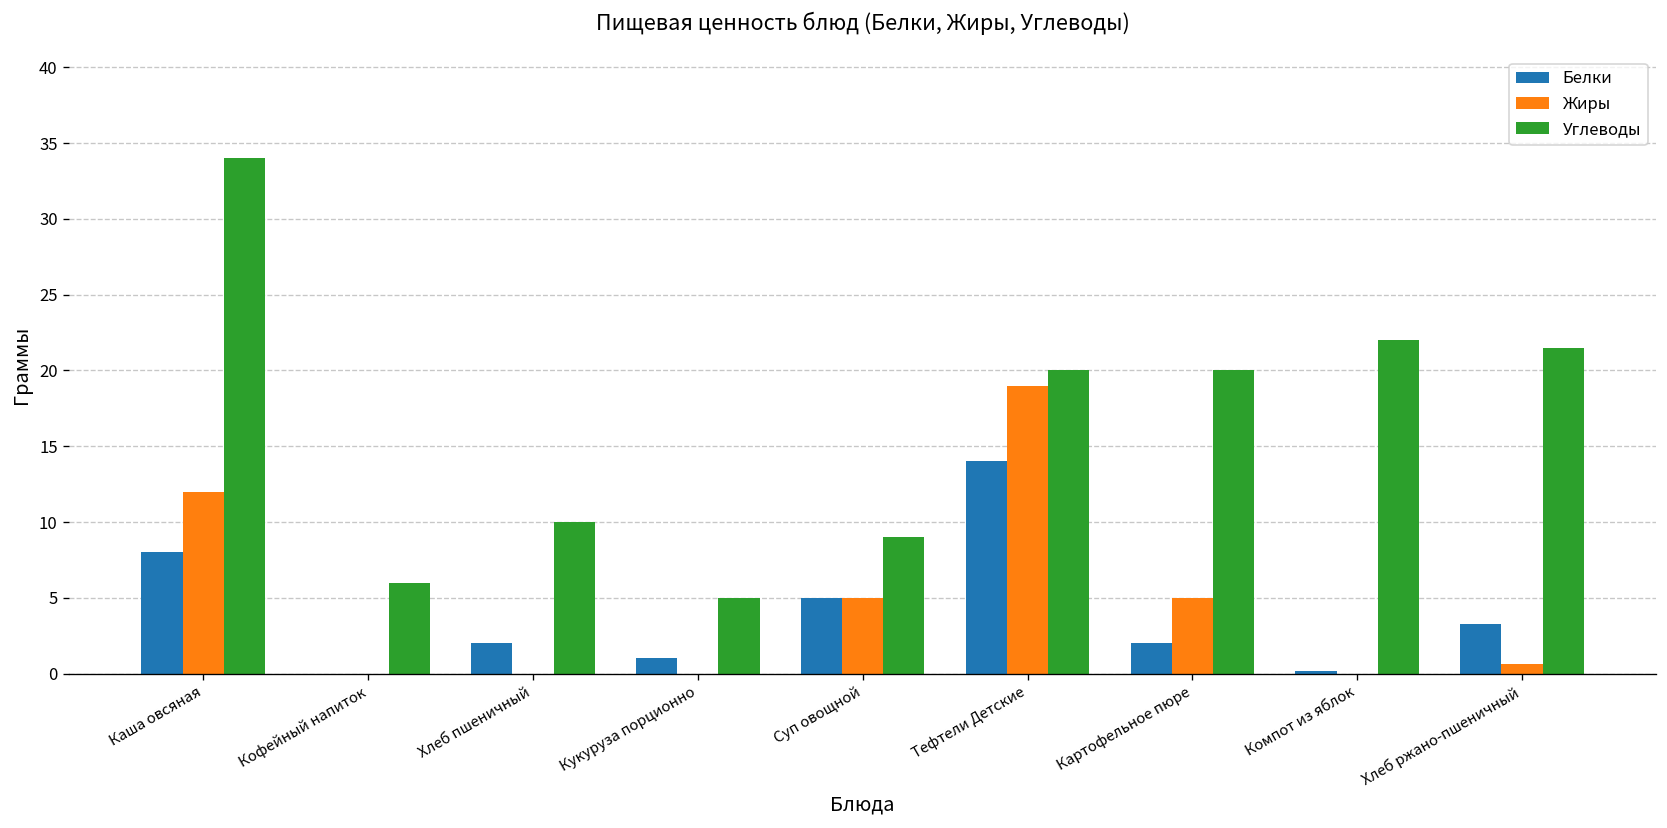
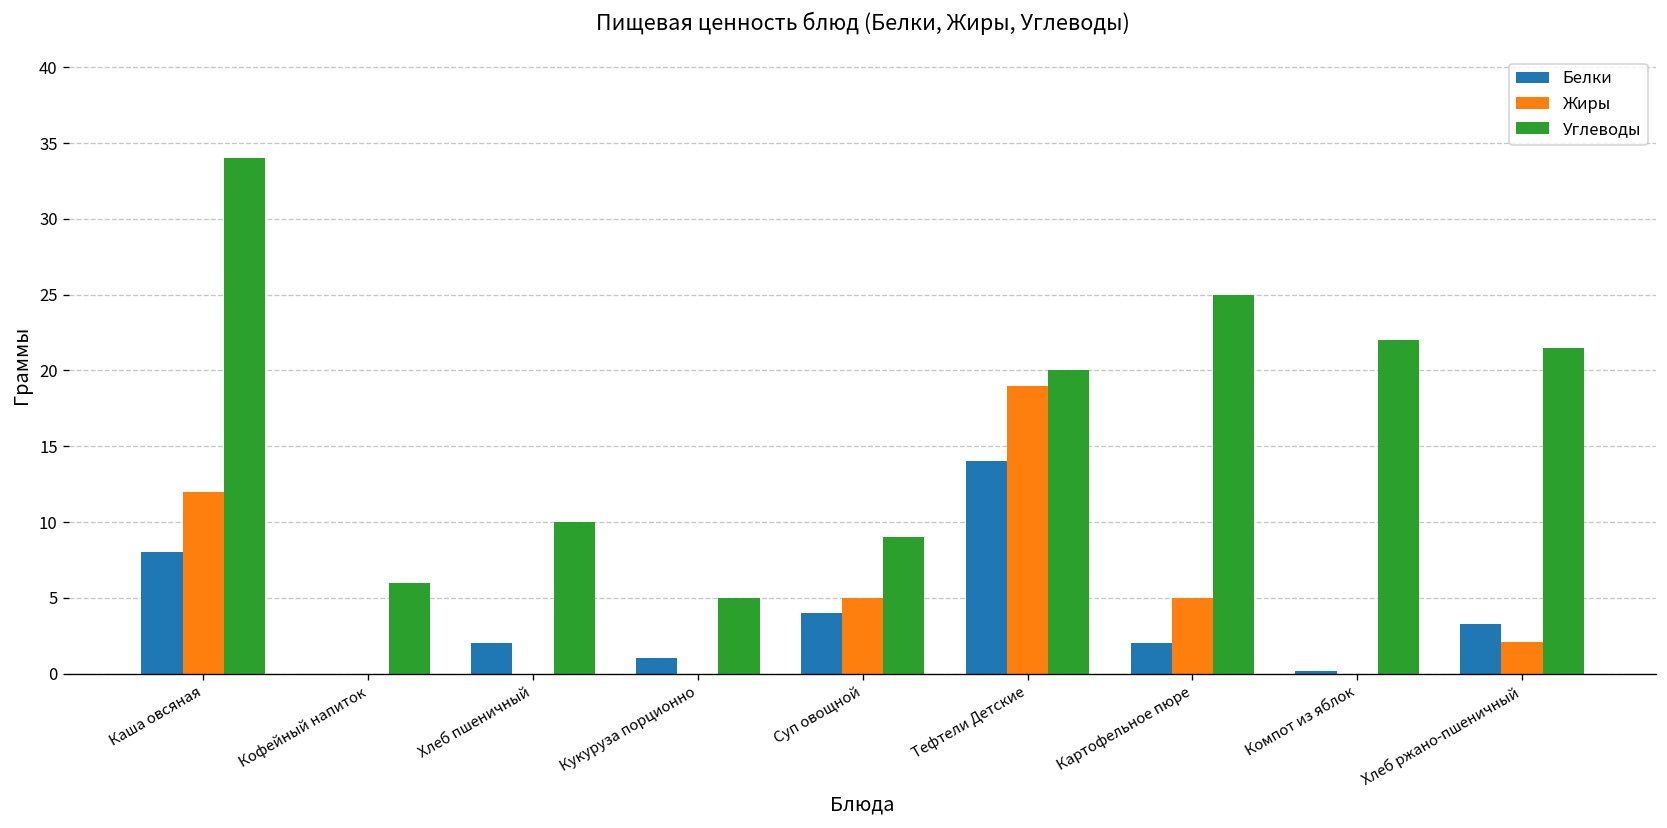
Белки, Суп овощной: 5 -> 4
Углеводы, Картофельное пюре: 20 -> 25
Жиры, Хлеб ржано-пшеничный: 0.6 -> 2.1
